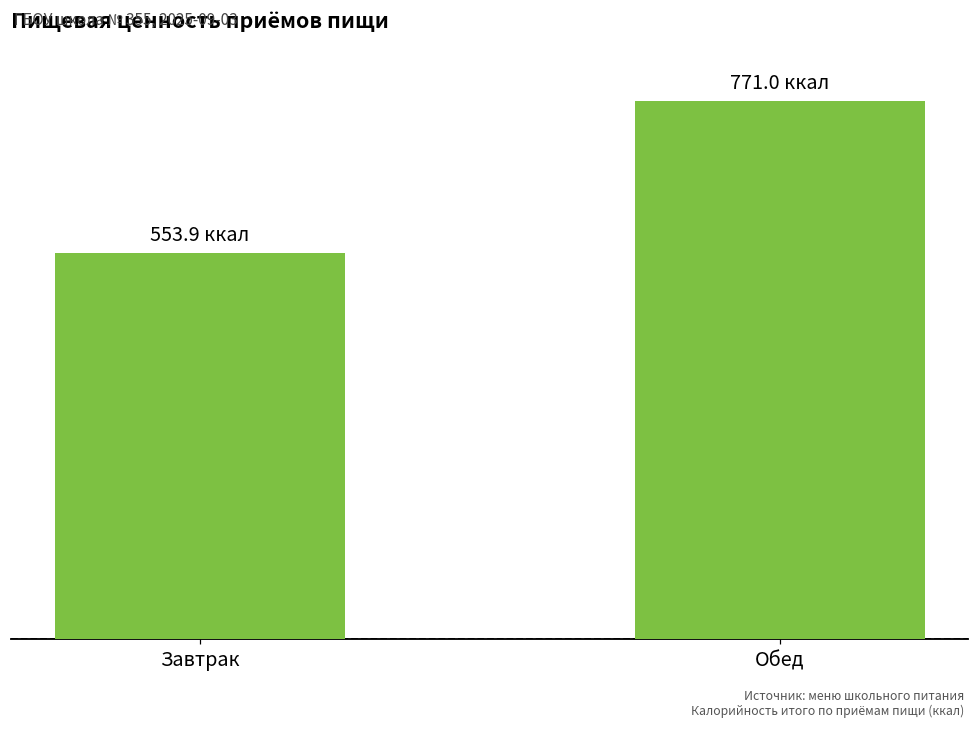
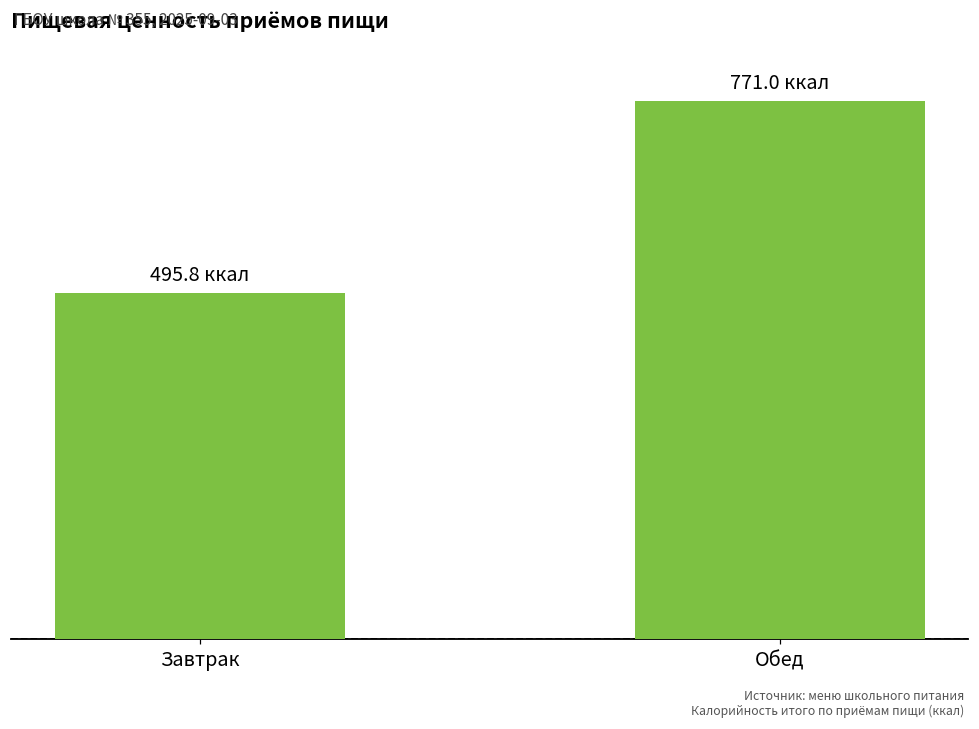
Завтрак: 553.9 -> 495.8
